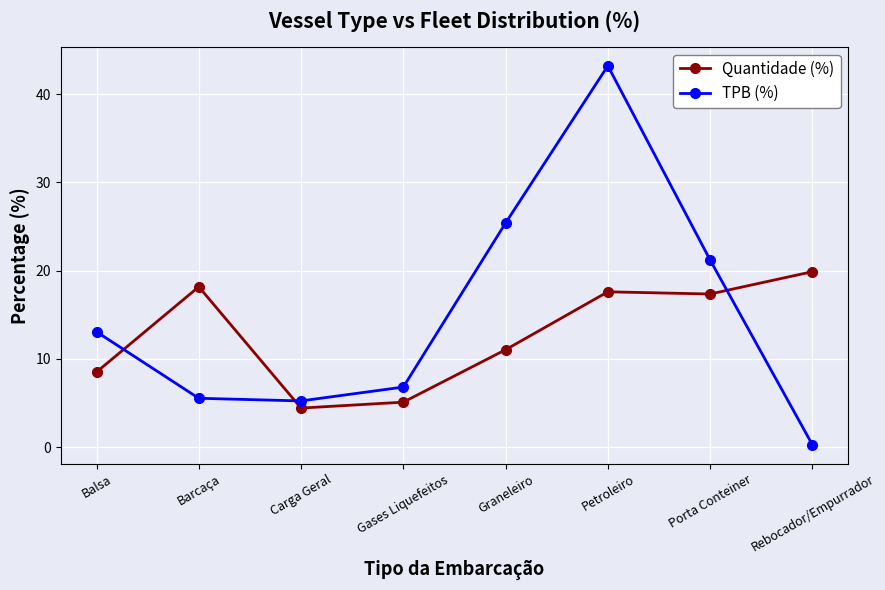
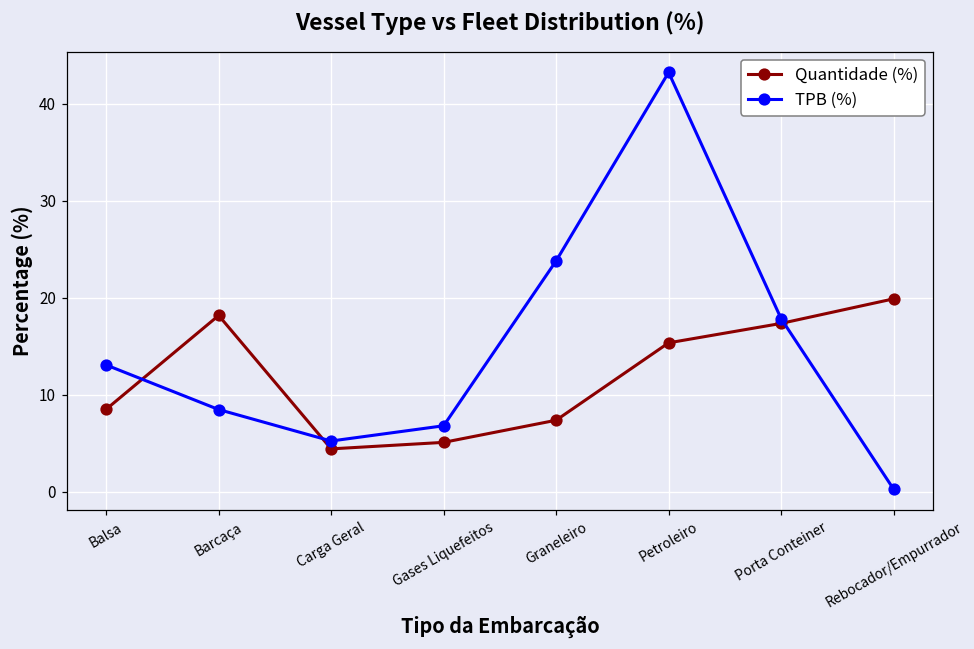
TPB (%), Barcaça: 6 -> 8
Quantidade (%), Graneleiro: 11 -> 7
TPB (%), Graneleiro: 25 -> 24
Quantidade (%), Petroleiro: 18 -> 15
TPB (%), Porta Conteiner: 21 -> 18
